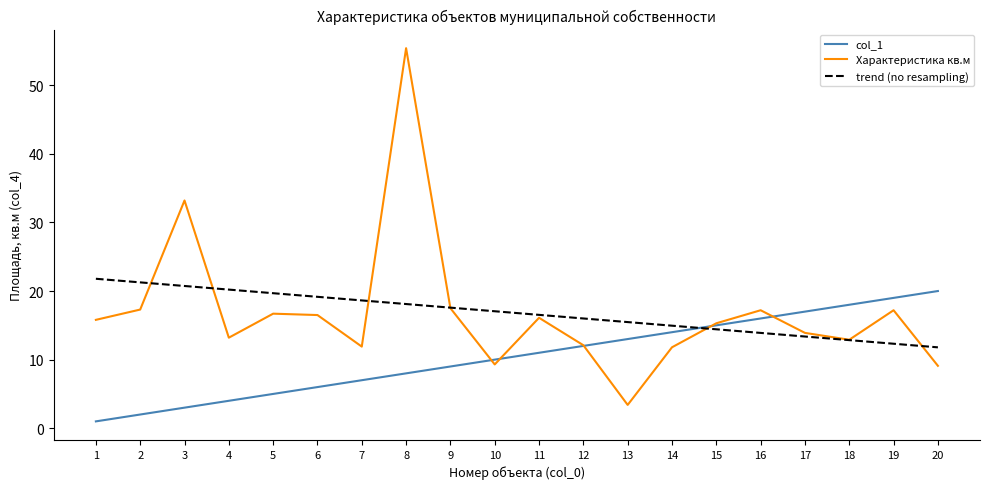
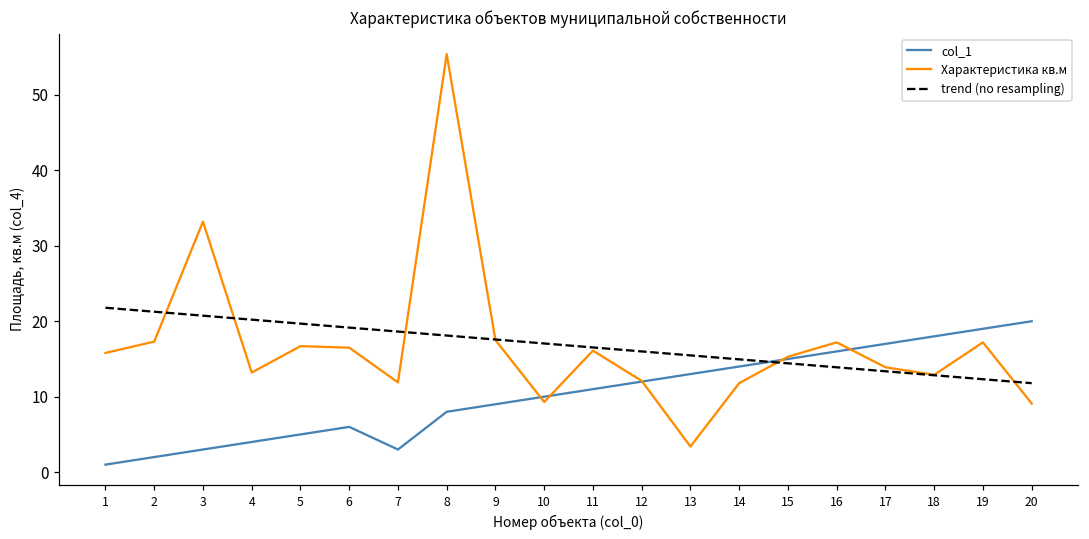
col_1, 7: 7 -> 3
